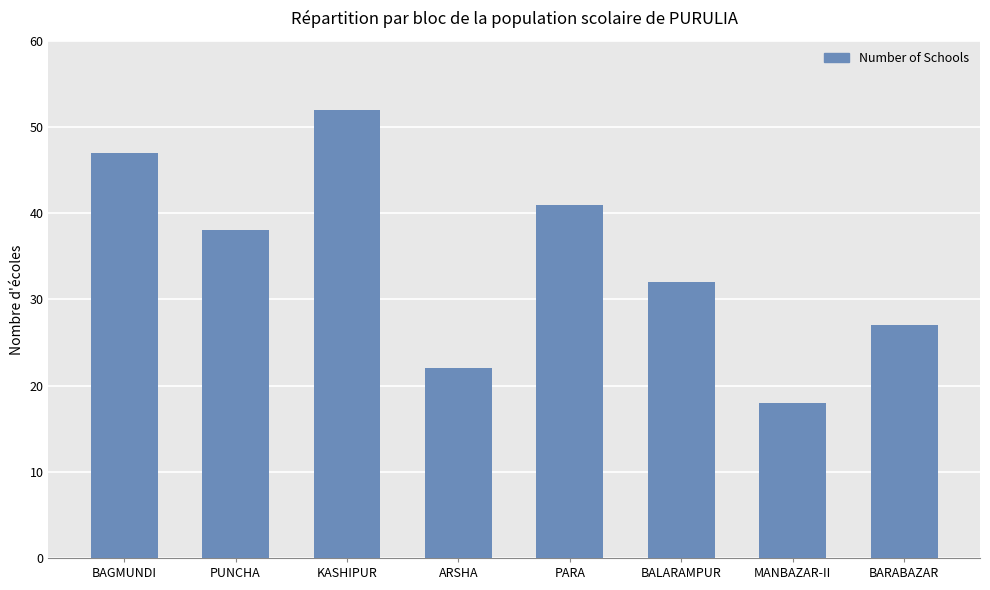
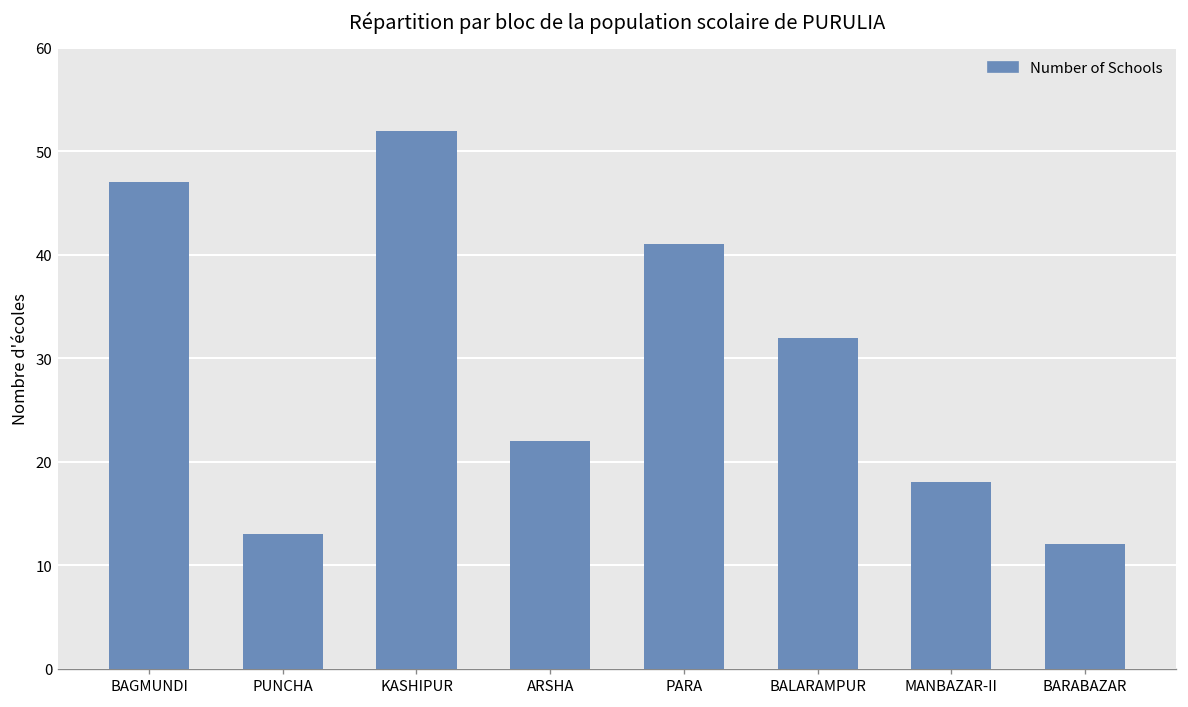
PUNCHA: 38 -> 13
BARABAZAR: 27 -> 12
